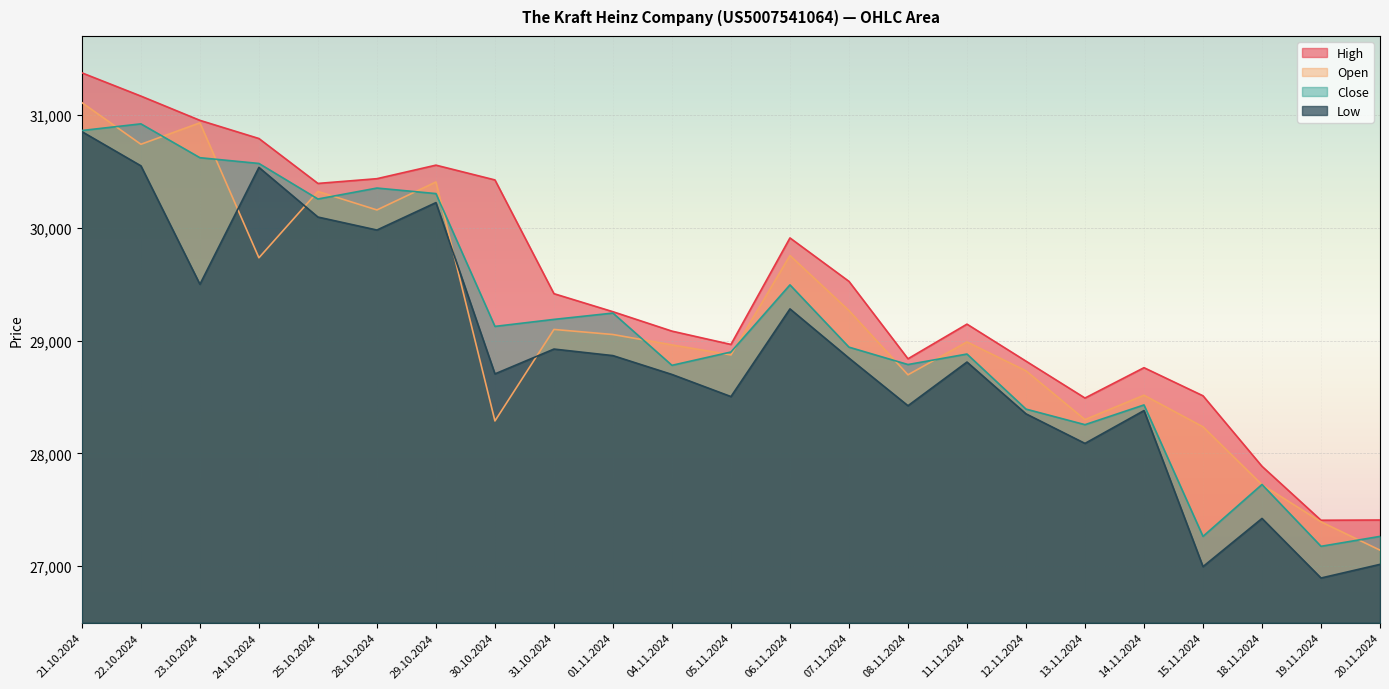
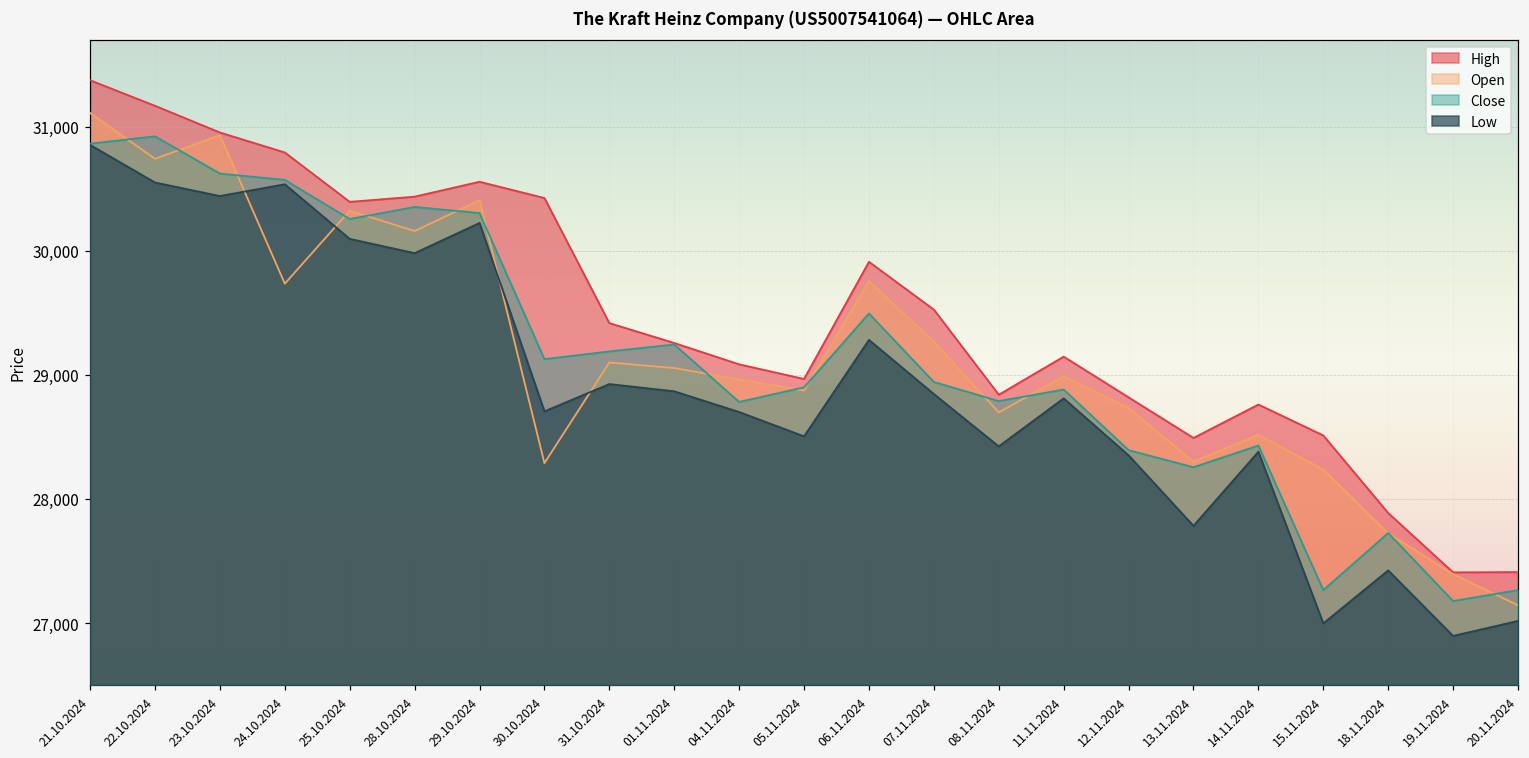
Low, 23.10.2024: 29,500 -> 30,440
Low, 13.11.2024: 28,090 -> 27,780
